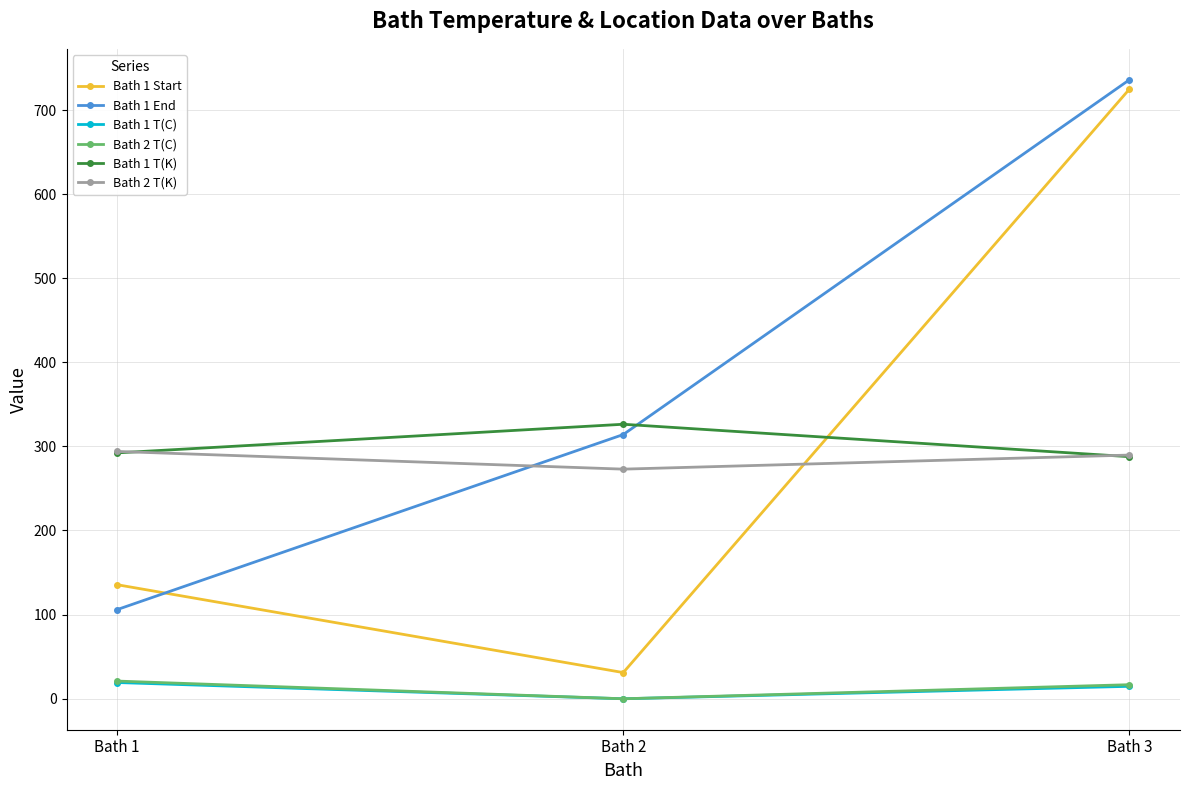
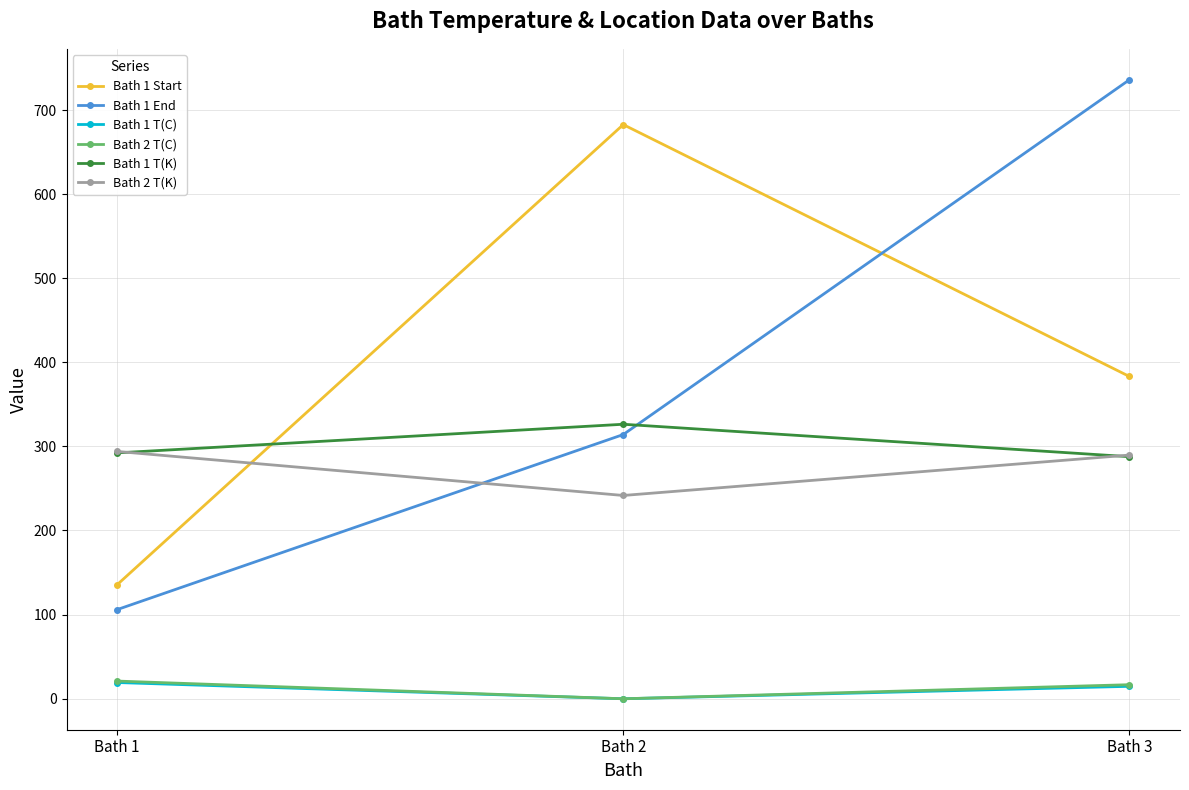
Bath 1 Start, Bath 2: 30 -> 680
Bath 2 T(K), Bath 2: 270 -> 240
Bath 1 Start, Bath 3: 720 -> 380
